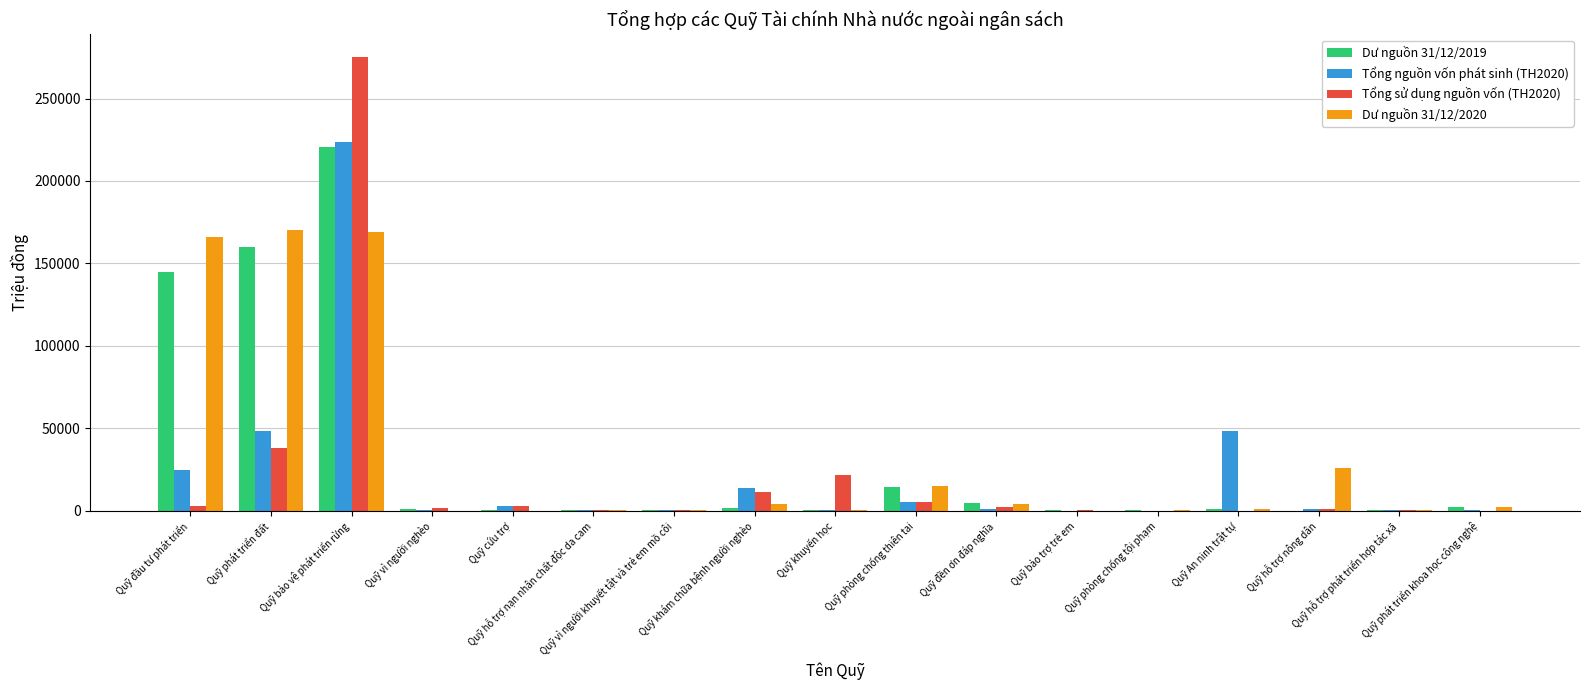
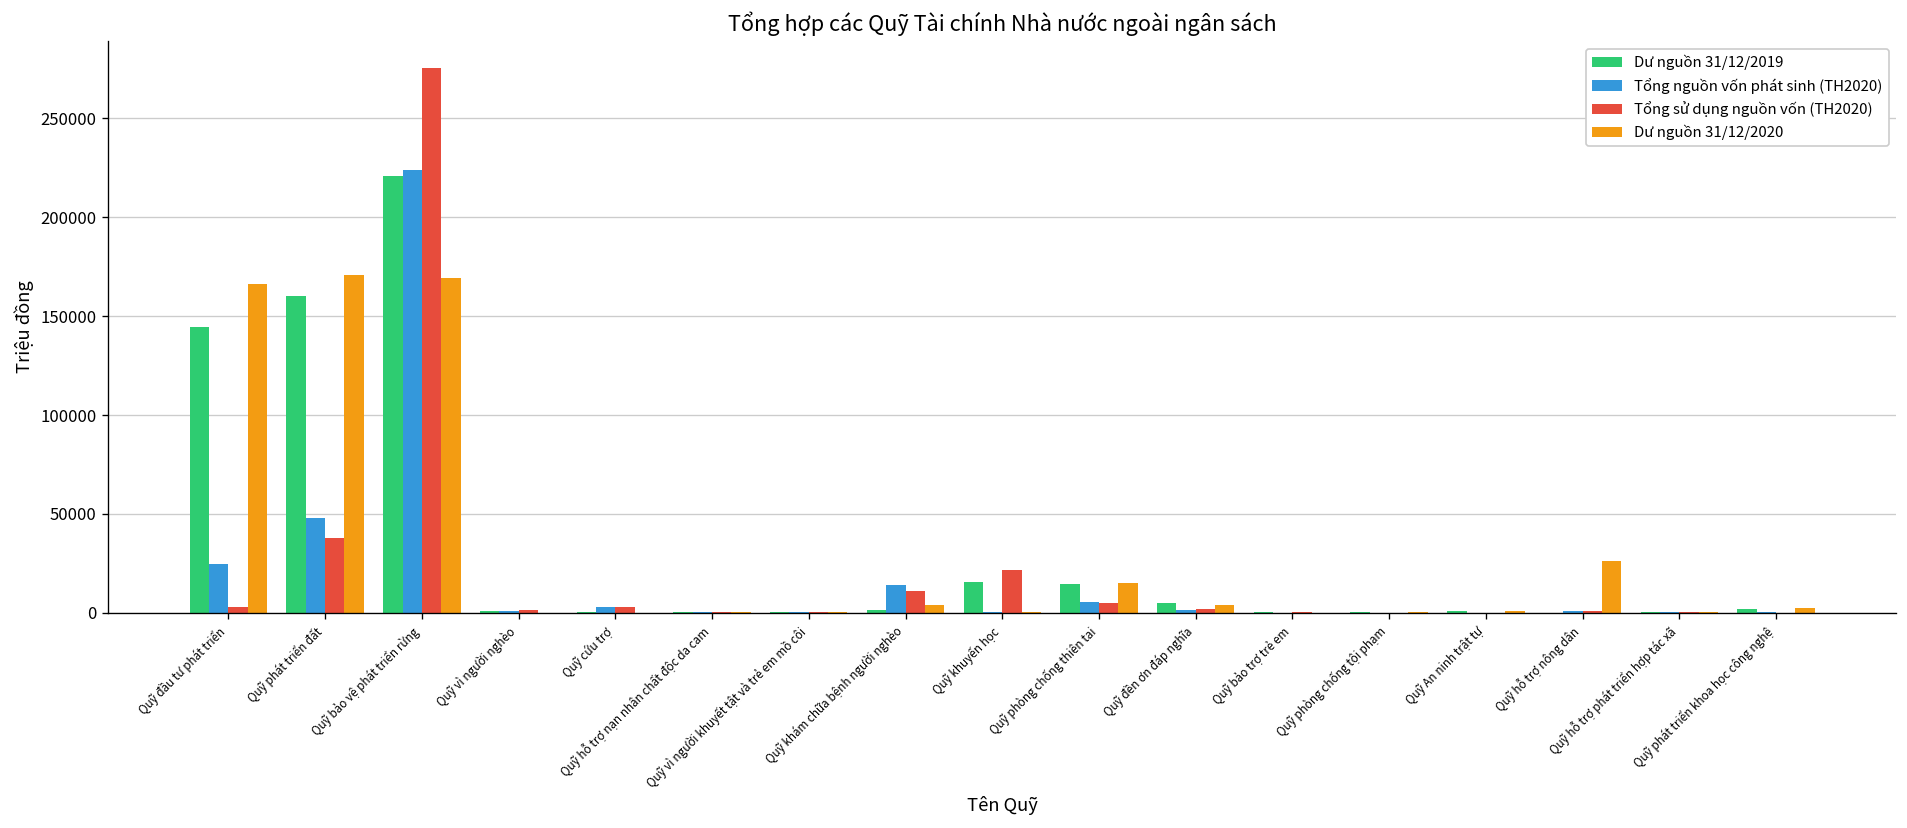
Dư nguồn 31/12/2019, Quỹ khuyến học: 0 -> 15000
Tổng nguồn vốn phát sinh (TH2020), Quỹ An ninh trật tự: 49000 -> 0
